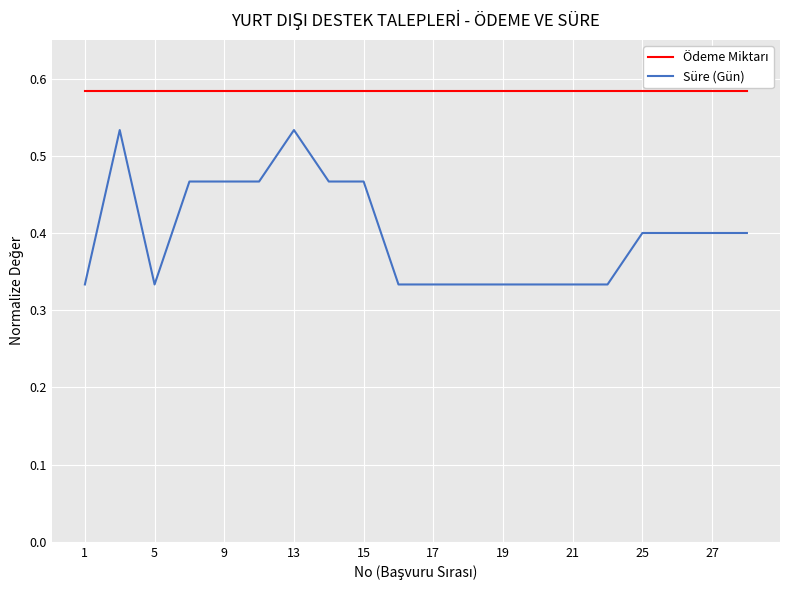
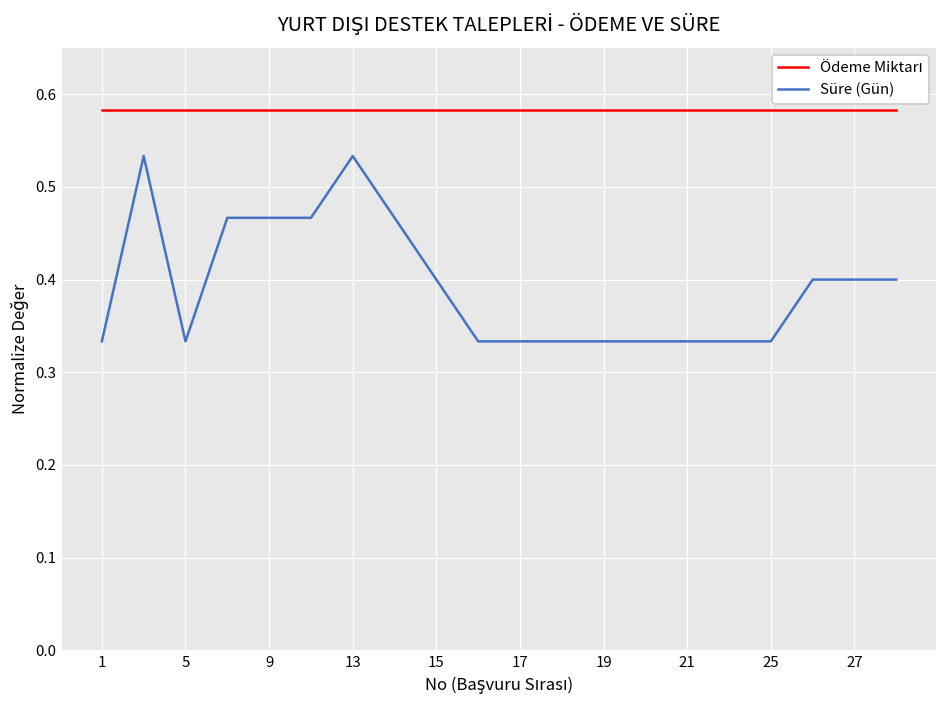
Süre (Gün), 15: 0.47 -> 0.40
Süre (Gün), 25: 0.40 -> 0.33
